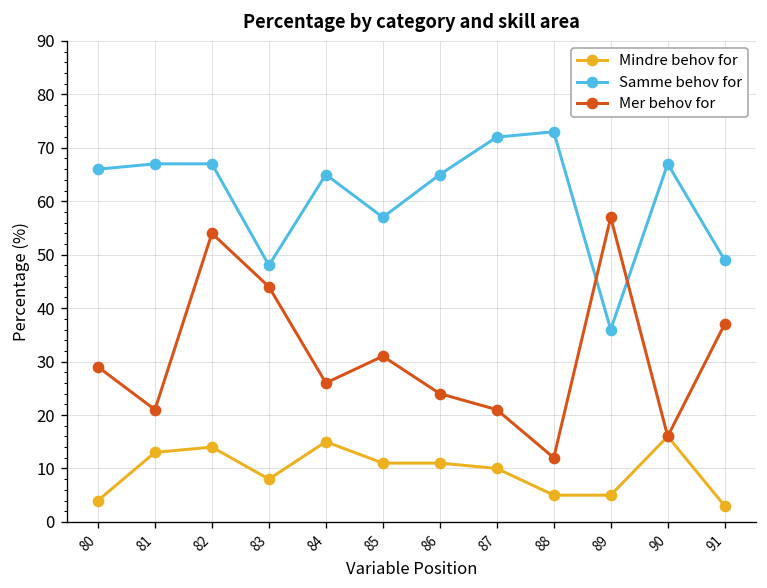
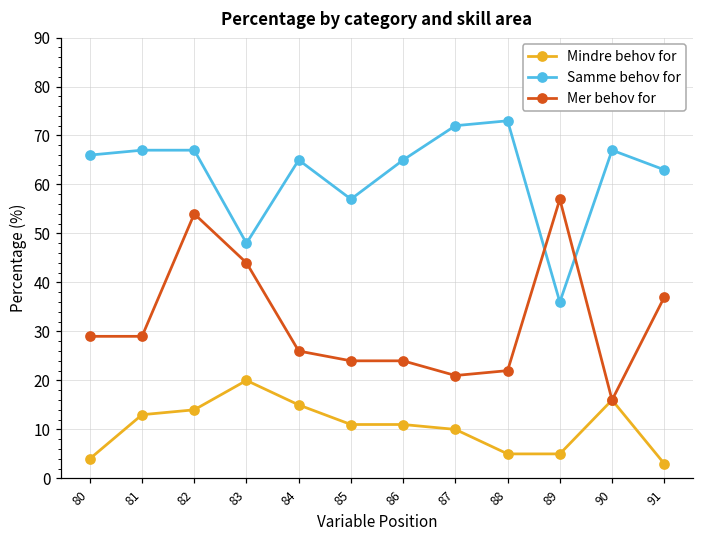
Mer behov for, 81: 21 -> 29
Mindre behov for, 83: 8 -> 20
Mer behov for, 85: 31 -> 24
Mer behov for, 88: 12 -> 22
Samme behov for, 91: 49 -> 63
